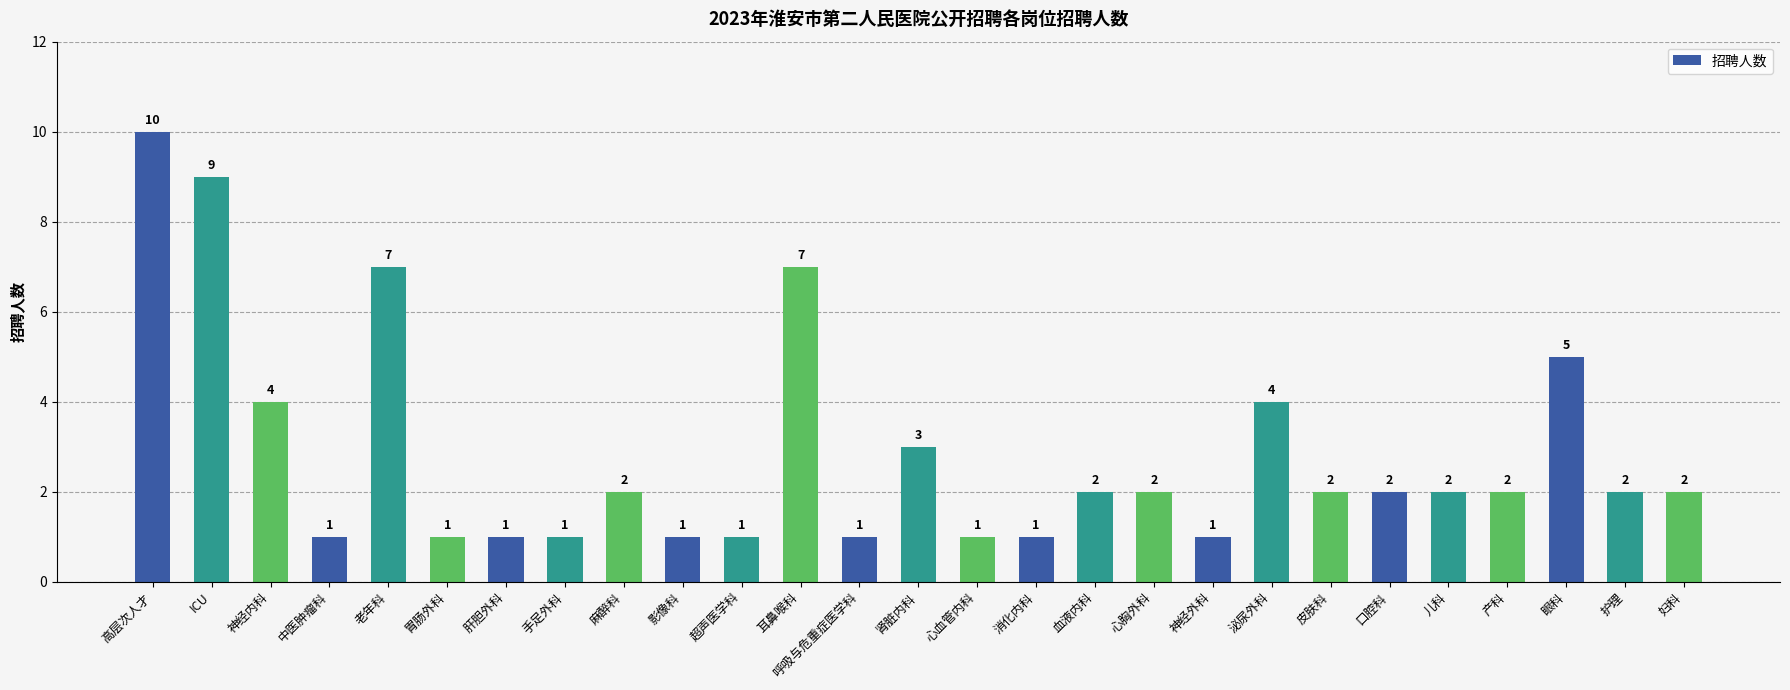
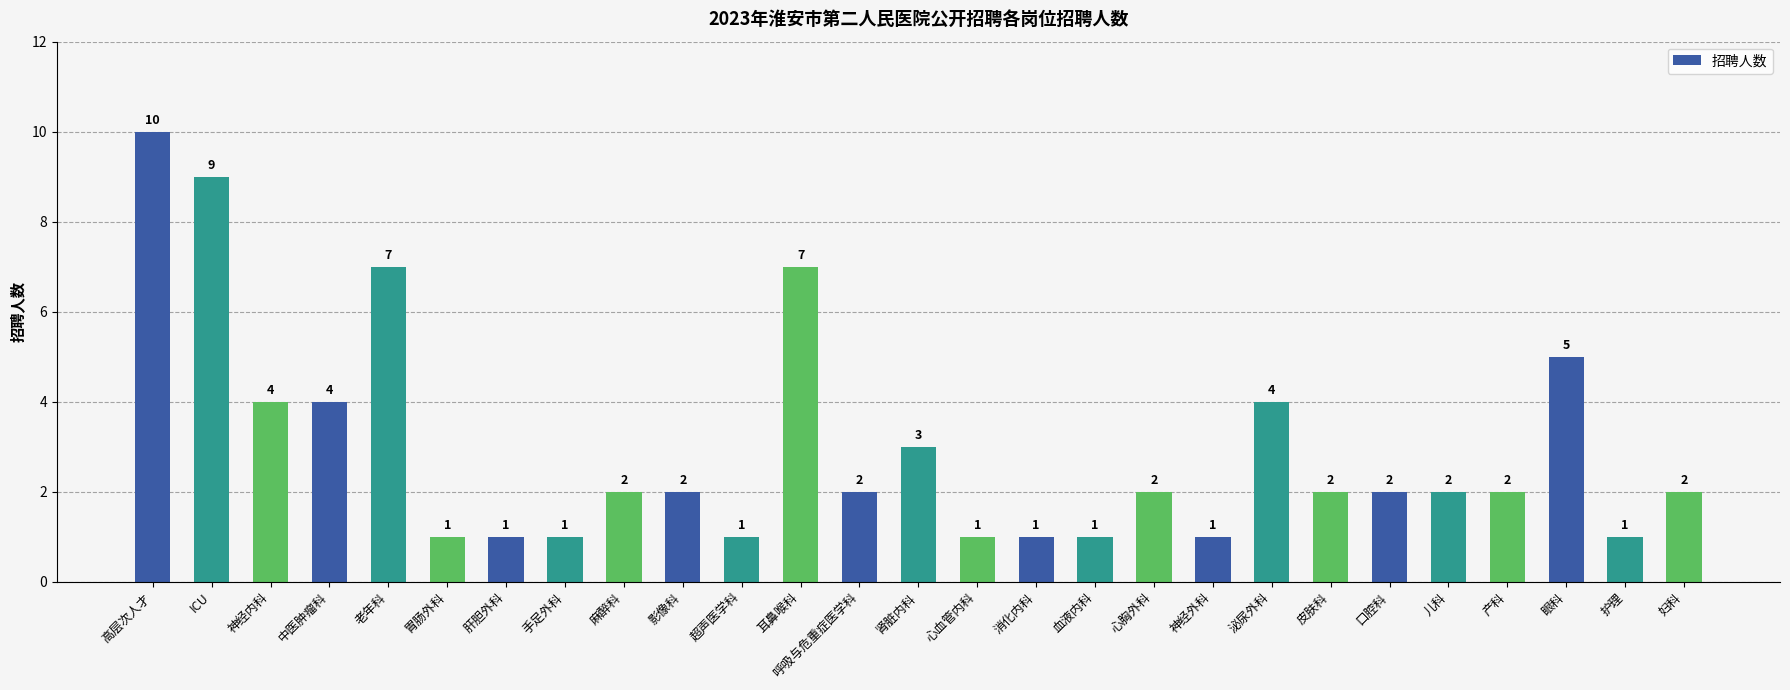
中医肿瘤科: 1 -> 4
影像科: 1 -> 2
呼吸与危重症医学科: 1 -> 2
血液内科: 2 -> 1
护理: 2 -> 1
